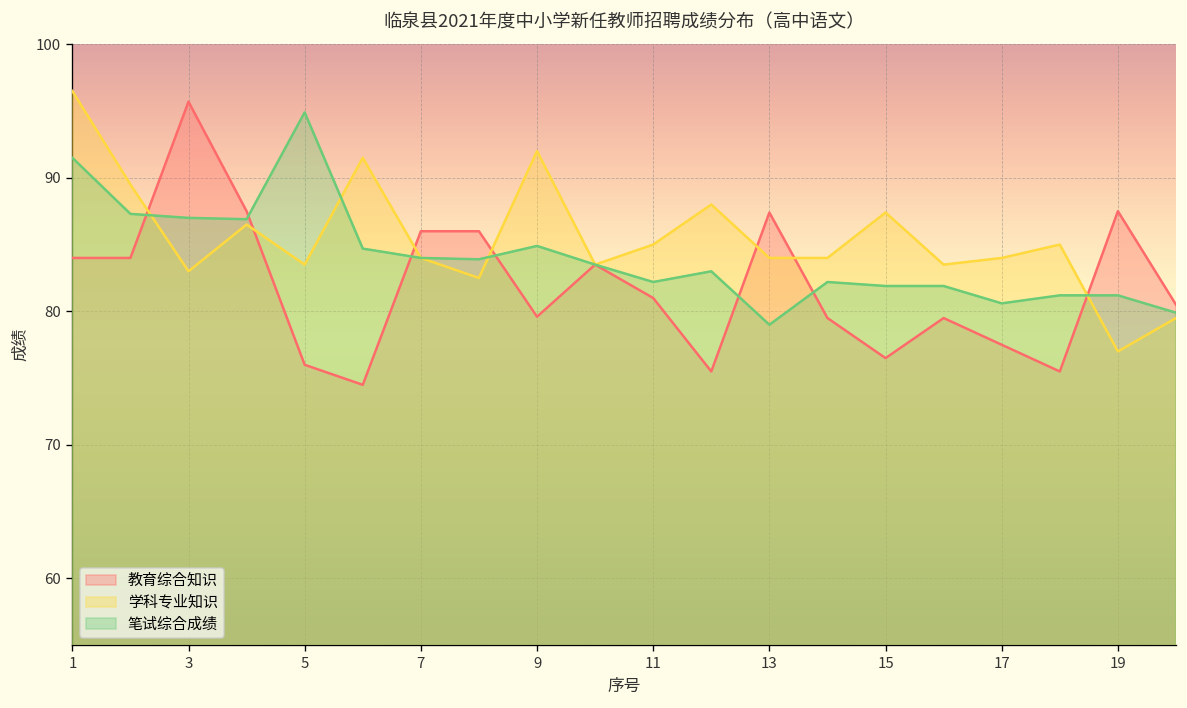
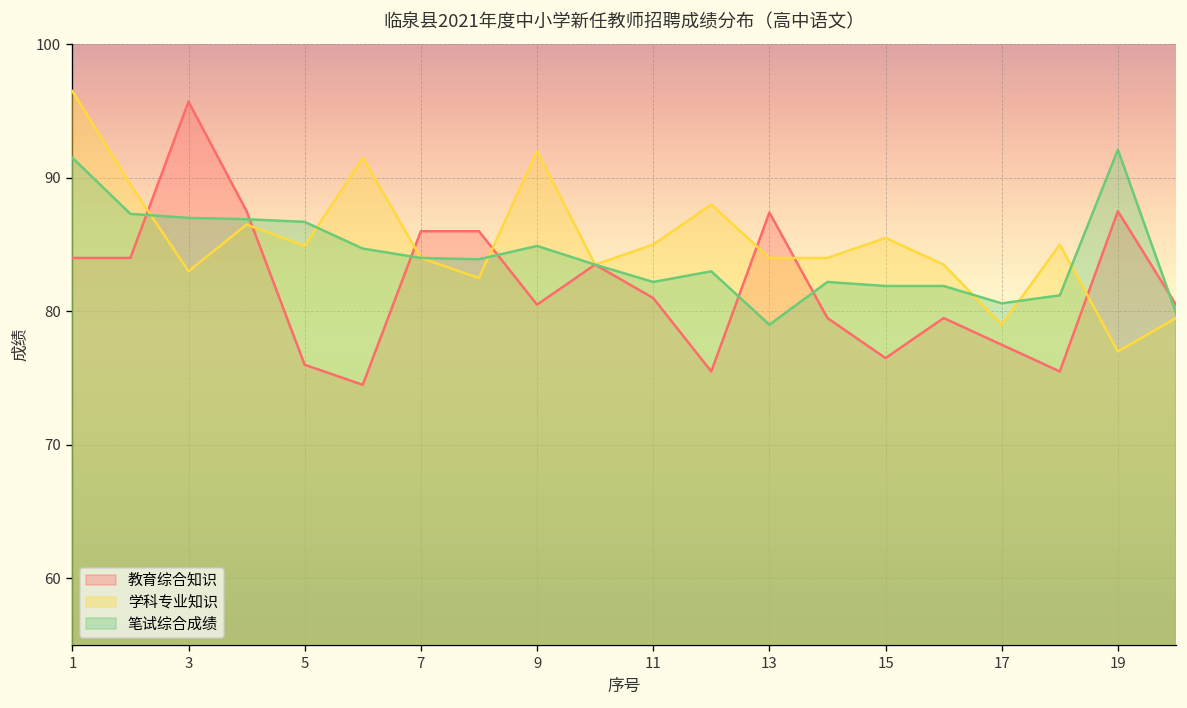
学科专业知识, 5: 83.5 -> 84.9
笔试综合成绩, 5: 94.9 -> 86.7
教育综合知识, 9: 79.6 -> 80.5
学科专业知识, 15: 87.4 -> 85.5
学科专业知识, 17: 84 -> 79
笔试综合成绩, 19: 81.2 -> 92.1
